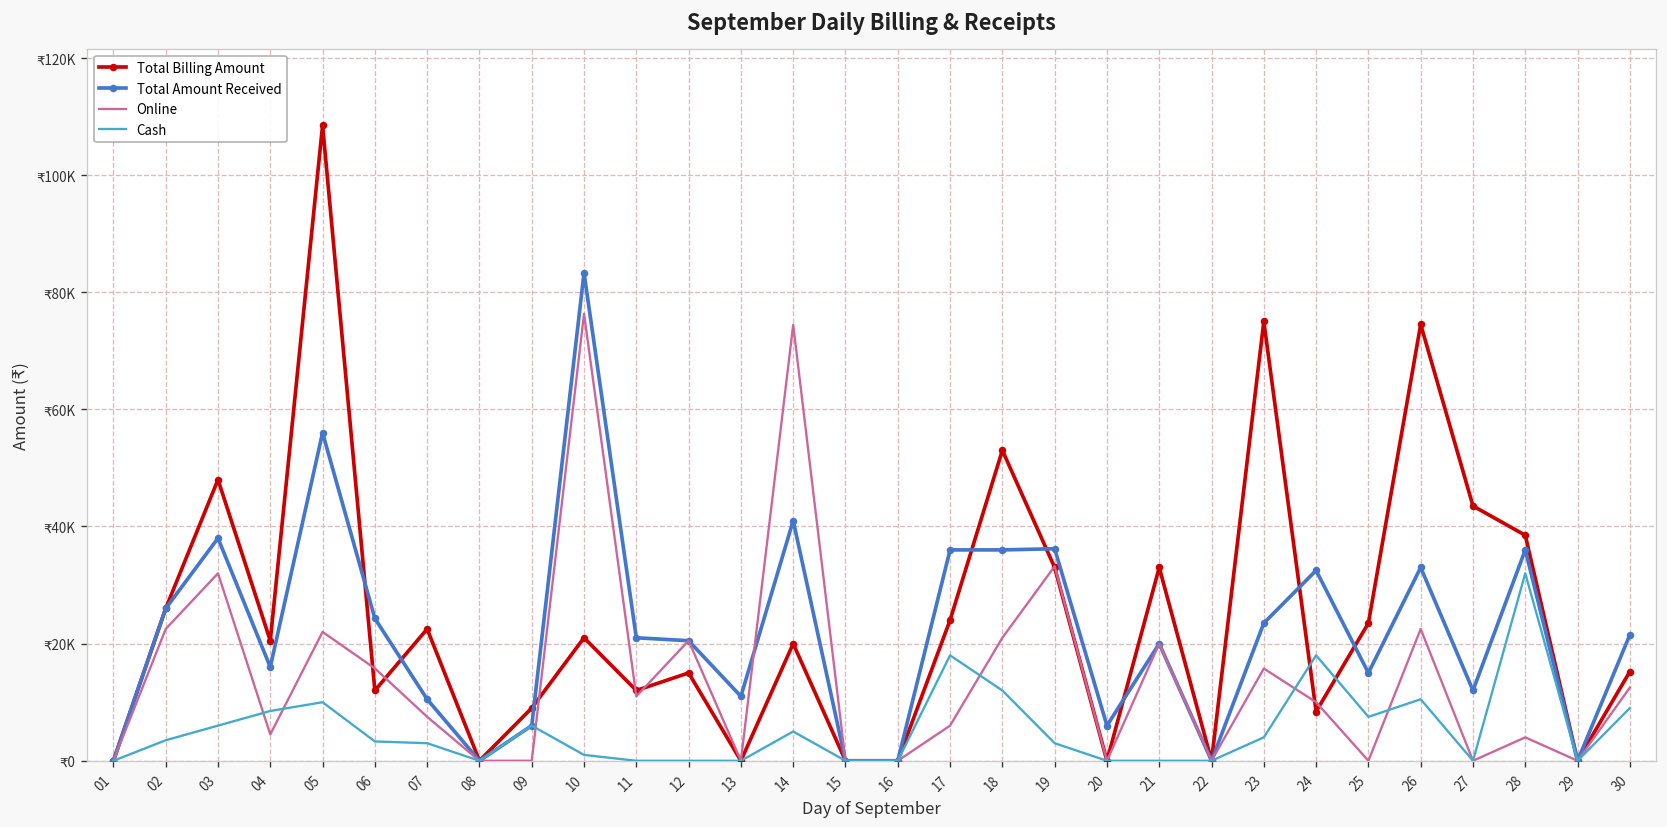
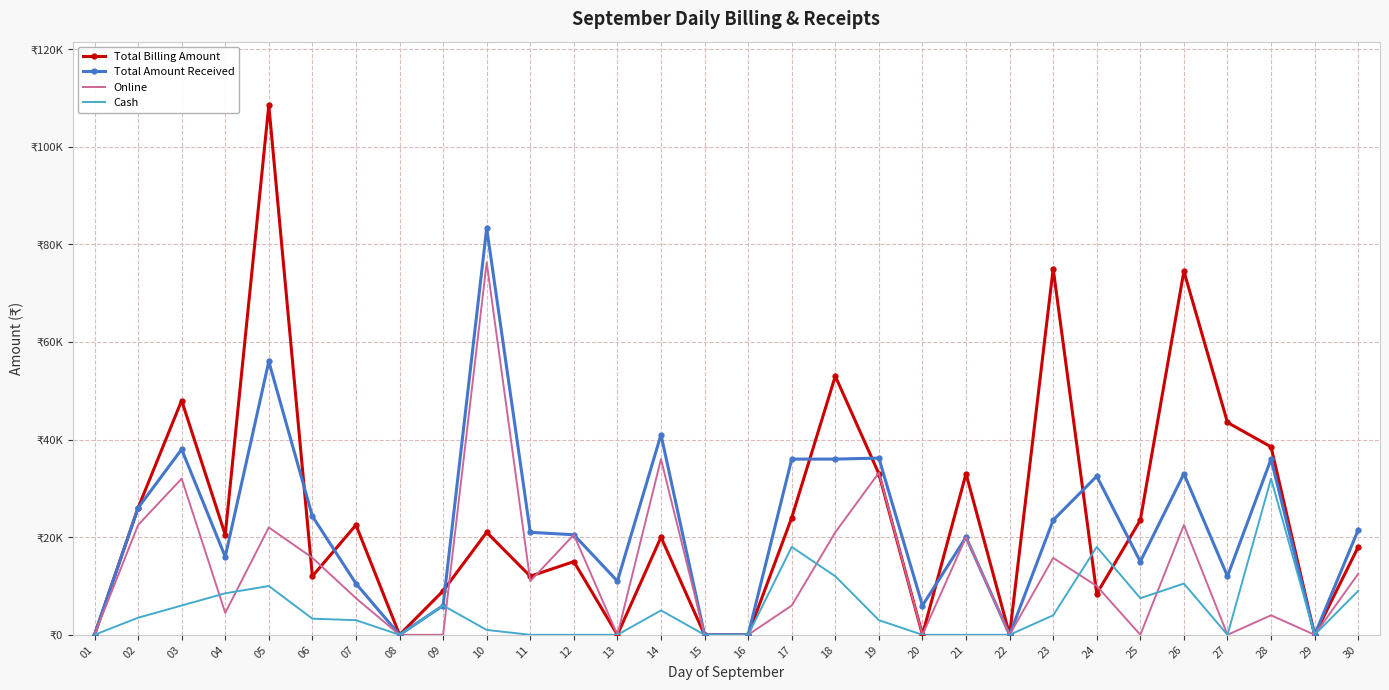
Online, 14: ₹74000 -> ₹36000
Total Billing Amount, 30: ₹15000 -> ₹18000
